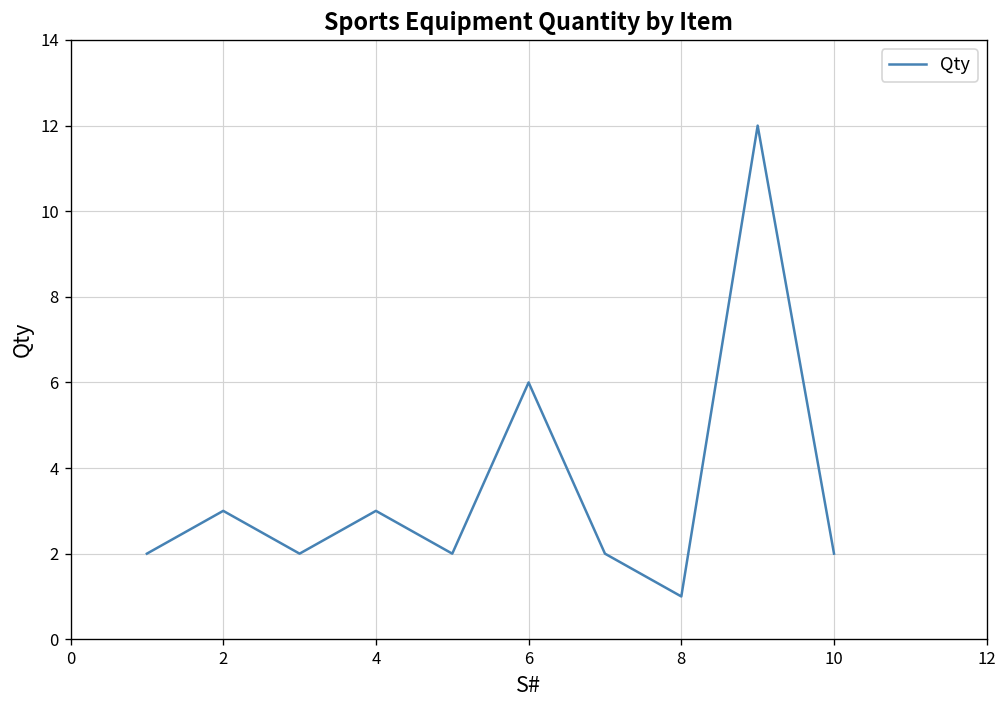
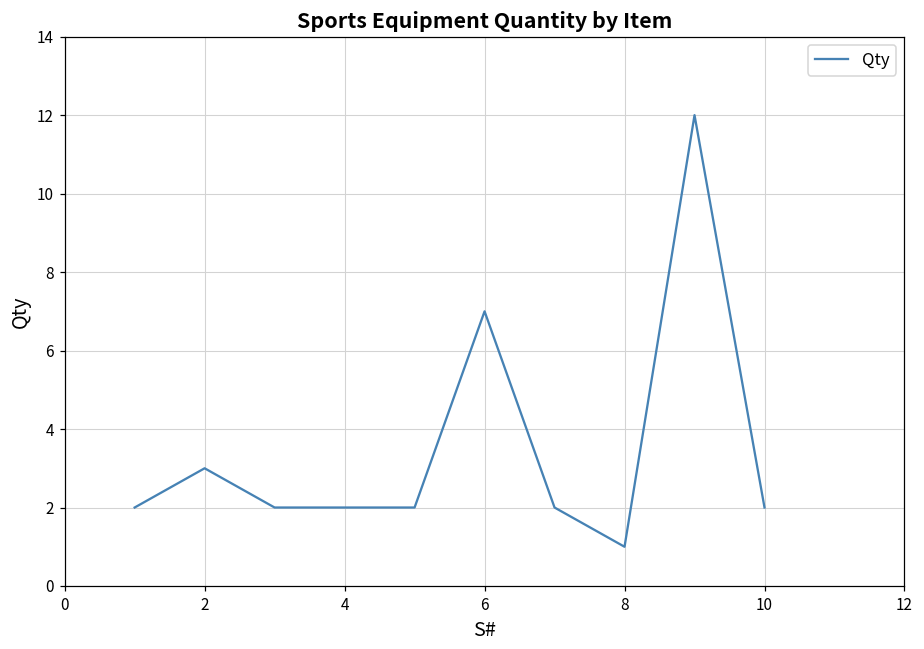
4: 3 -> 2
6: 6 -> 7
